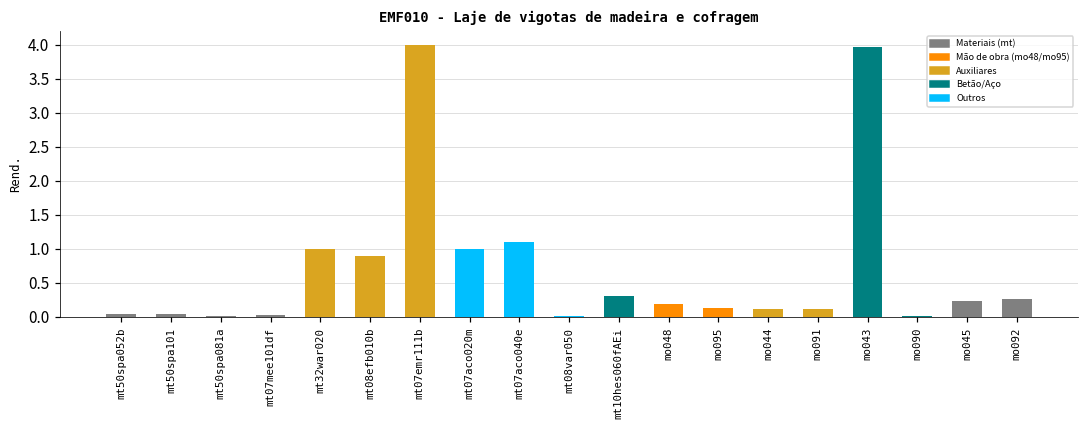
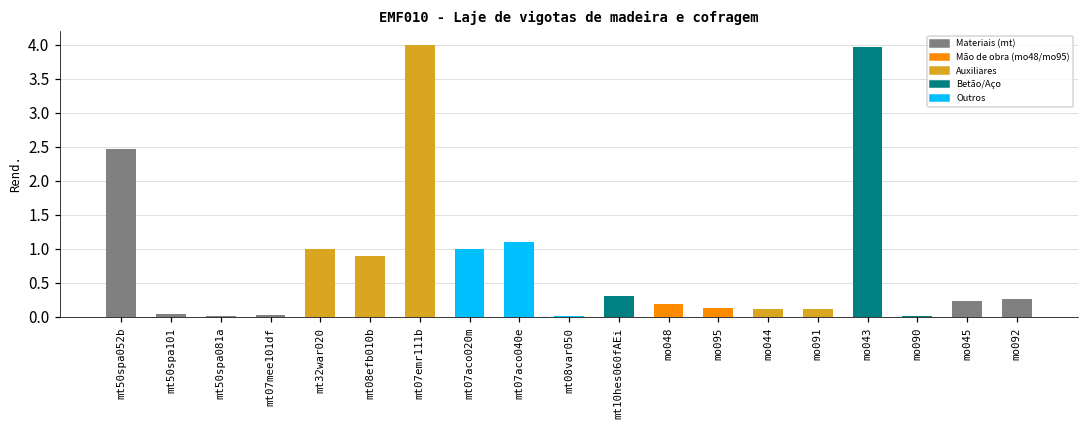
mt50spa052b: 0.0 -> 2.5
